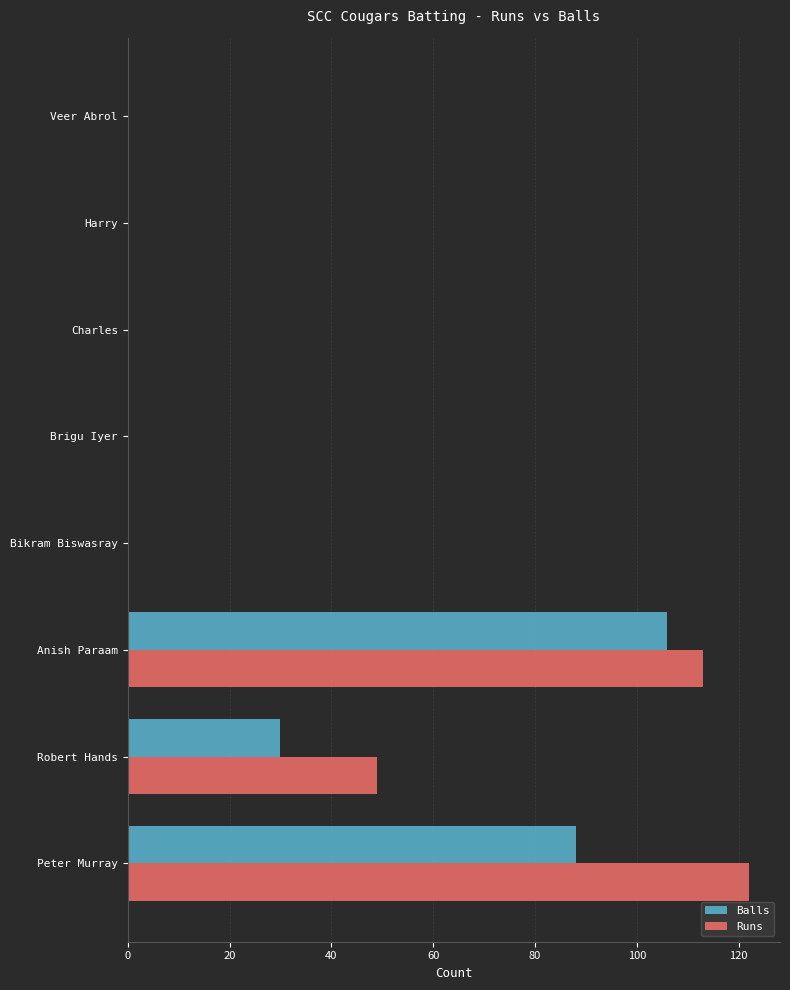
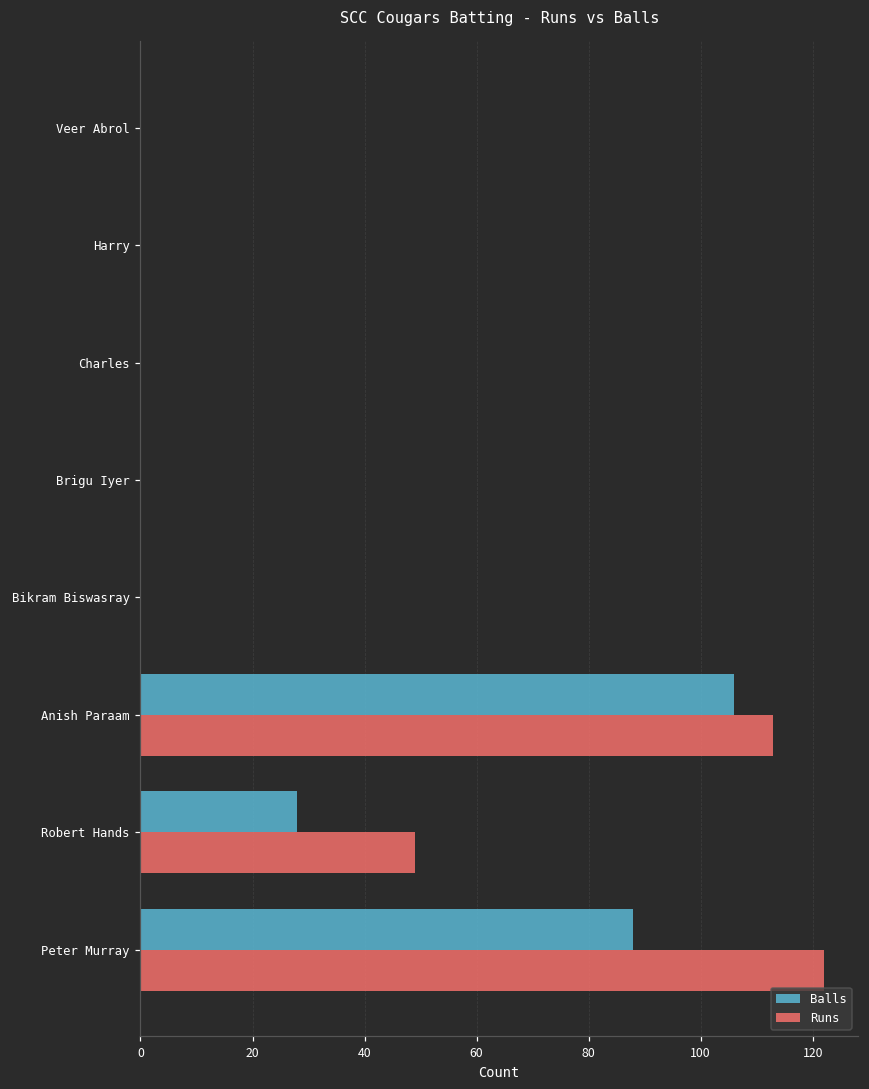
Balls, Robert Hands: 30 -> 28
